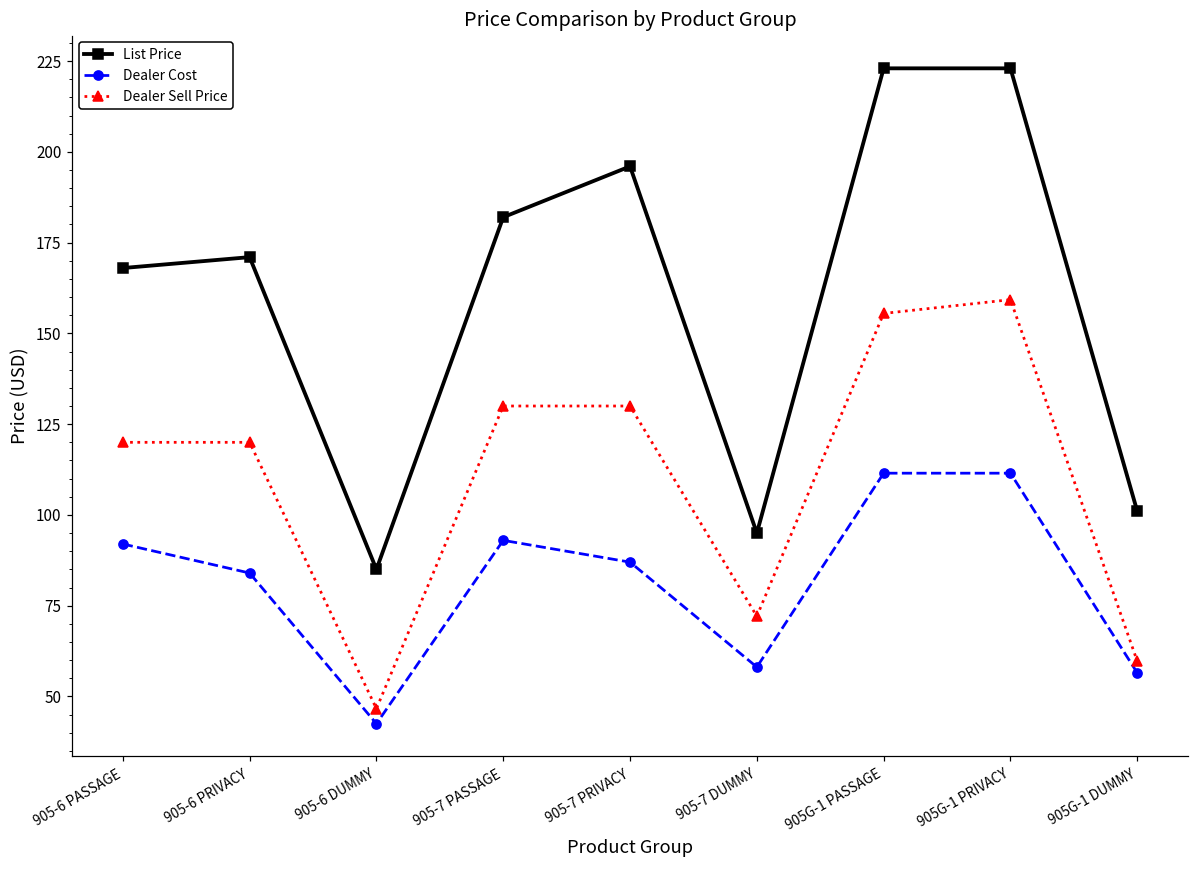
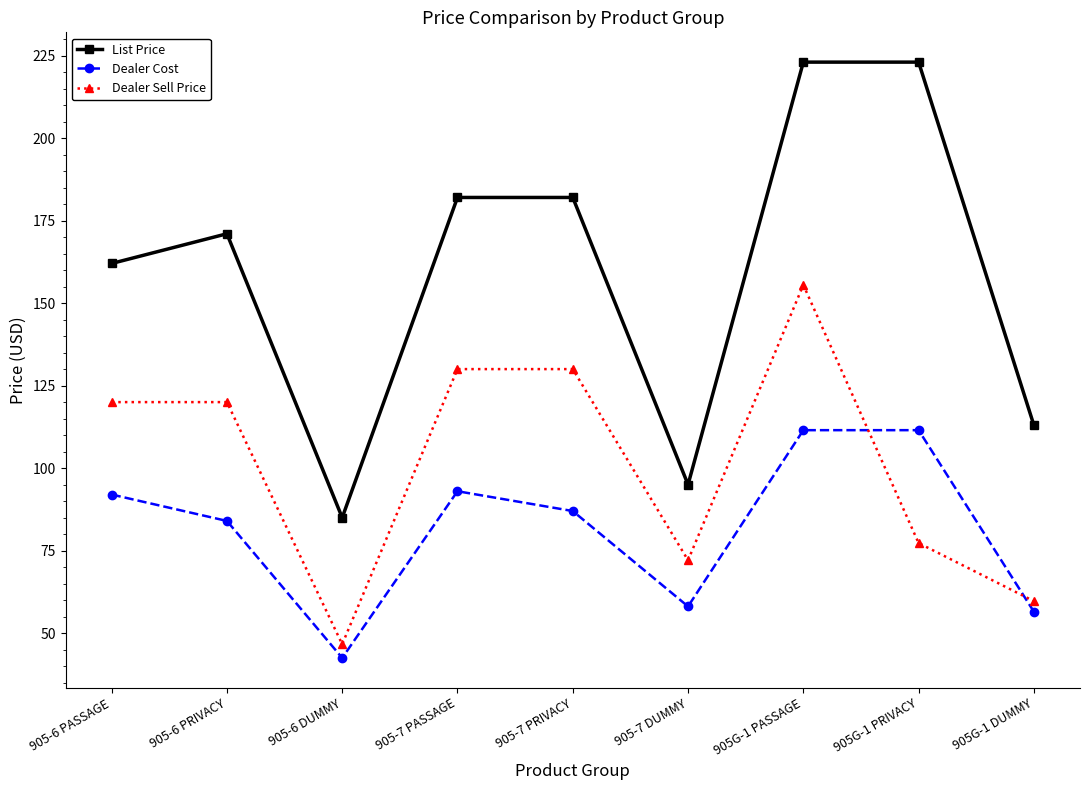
List Price, 905-6 PASSAGE: 168 -> 162
List Price, 905-7 PRIVACY: 196 -> 182
Dealer Sell Price, 905G-1 PRIVACY: 159 -> 77
List Price, 905G-1 DUMMY: 101 -> 113
